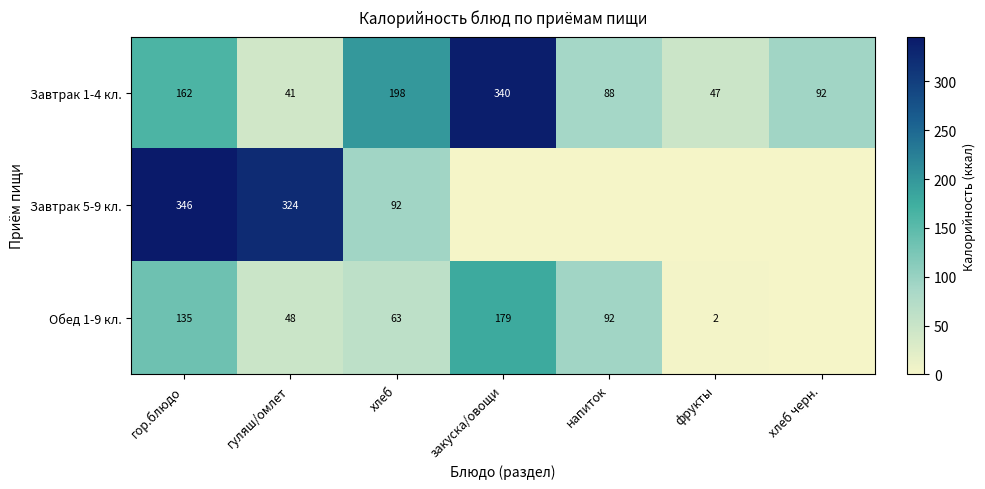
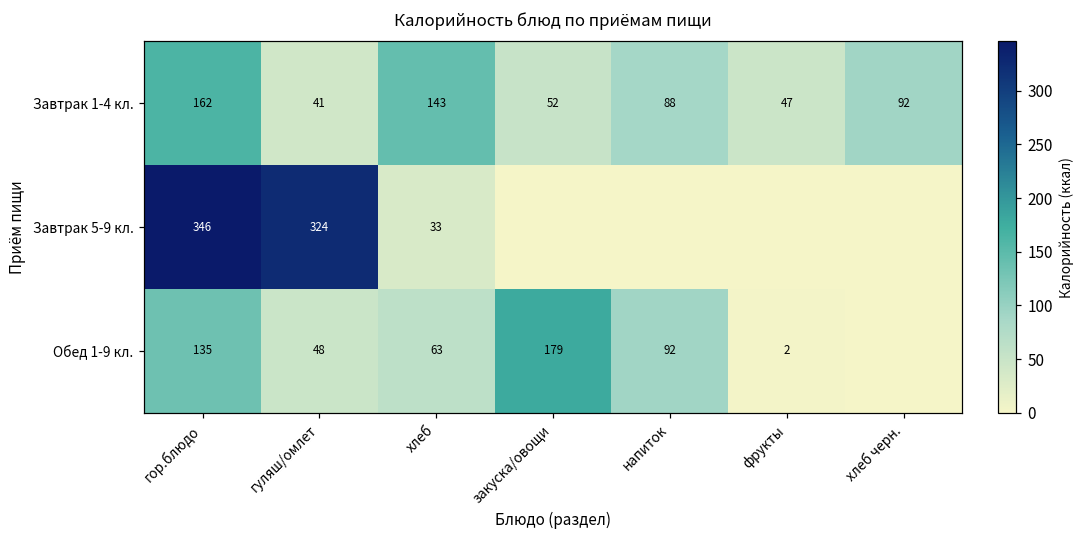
Завтрак 1-4 кл., хлеб: 198 -> 143
Завтрак 1-4 кл., закуска/овощи: 340 -> 52
Завтрак 5-9 кл., хлеб: 92 -> 33
